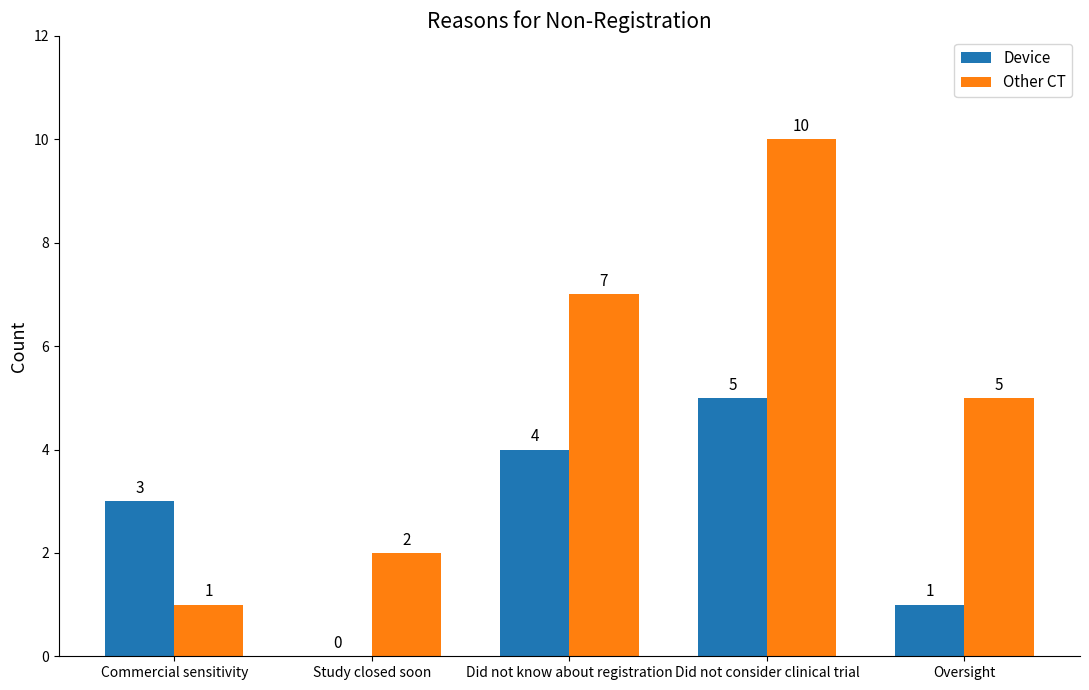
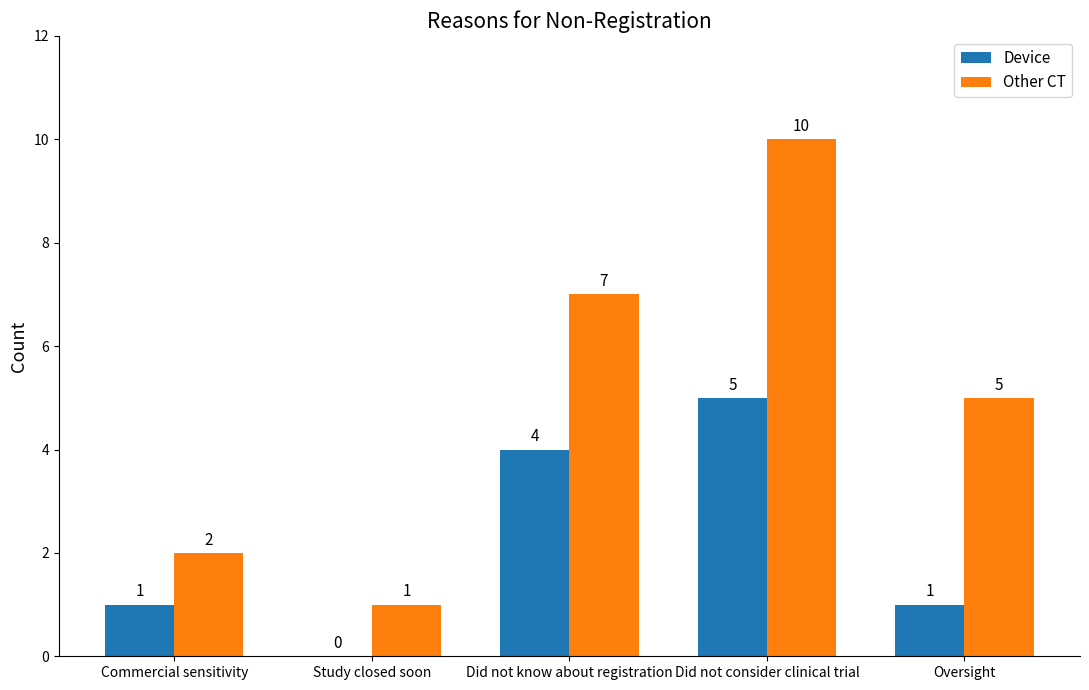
Device, Commercial sensitivity: 3 -> 1
Other CT, Commercial sensitivity: 1 -> 2
Other CT, Study closed soon: 2 -> 1
